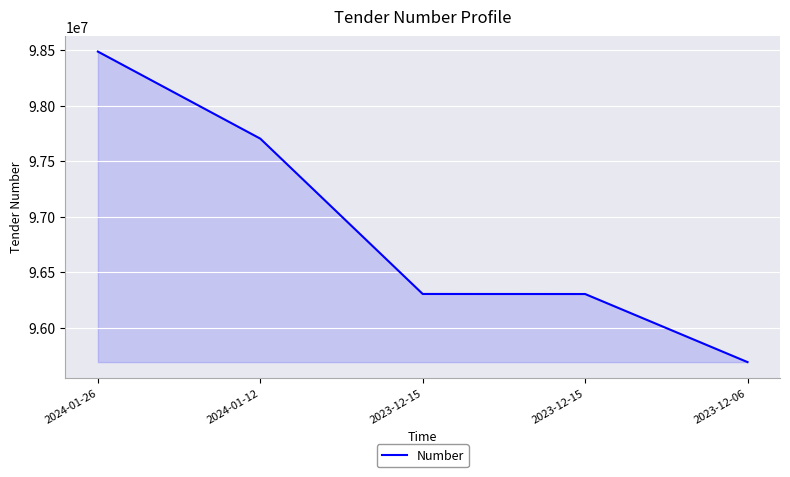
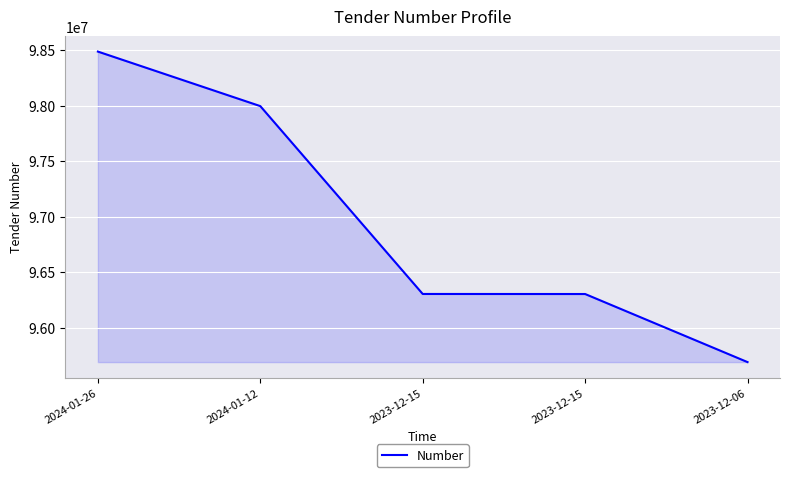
2024-01-12: 97700000 -> 98000000
